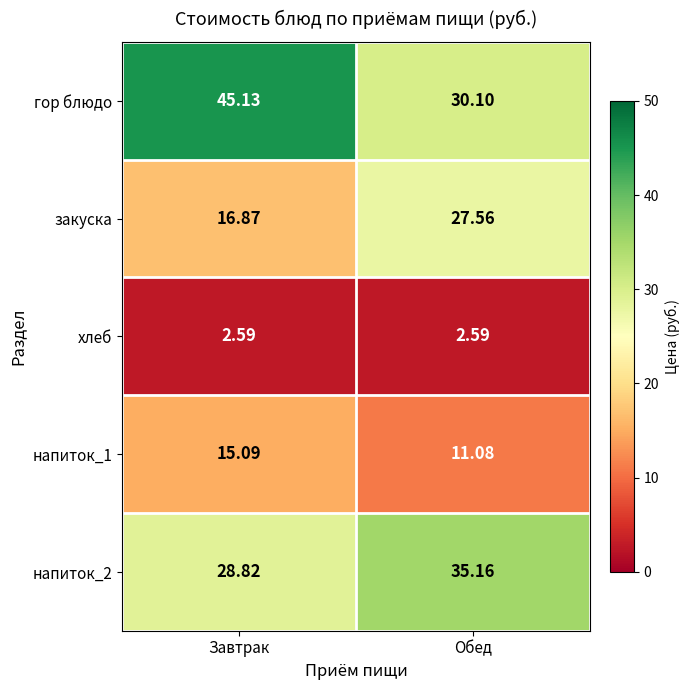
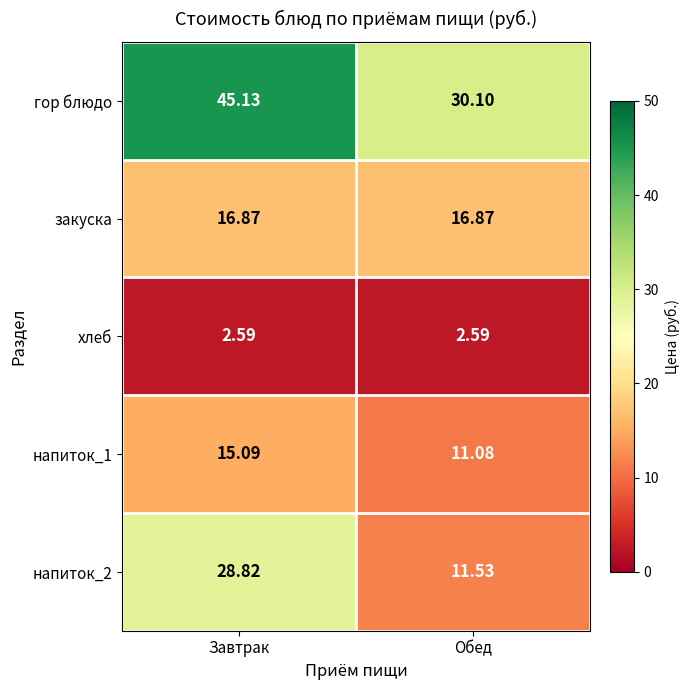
закуска, Обед: 27.56 -> 16.87
напиток_2, Обед: 35.16 -> 11.53
